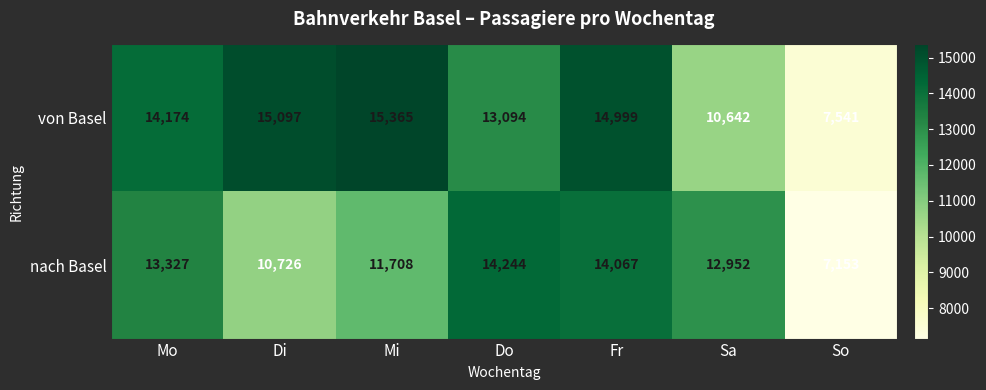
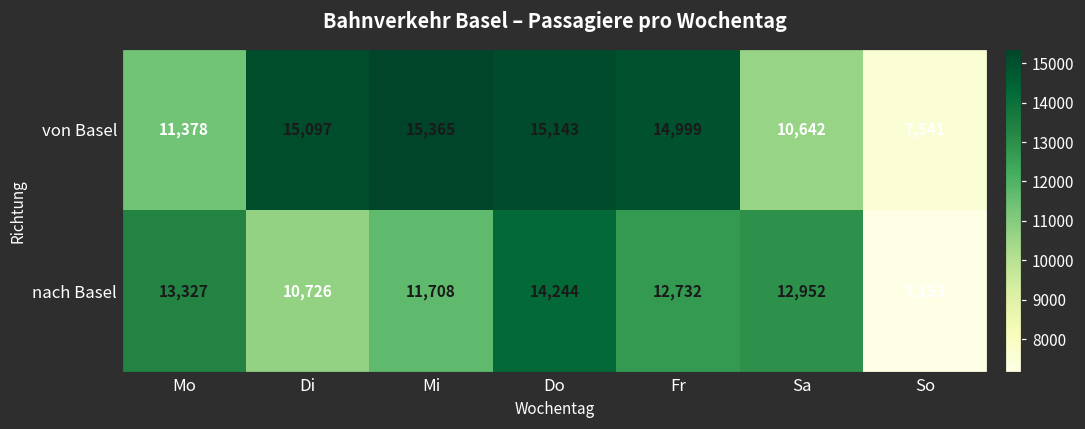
von Basel, Mo: 14,174 -> 11,378
von Basel, Do: 13,094 -> 15,143
nach Basel, Fr: 14,067 -> 12,732
